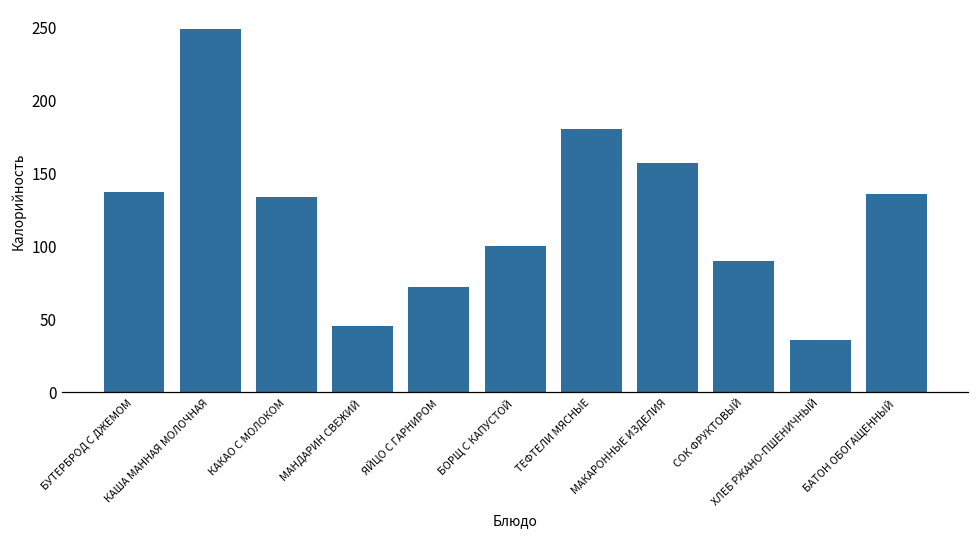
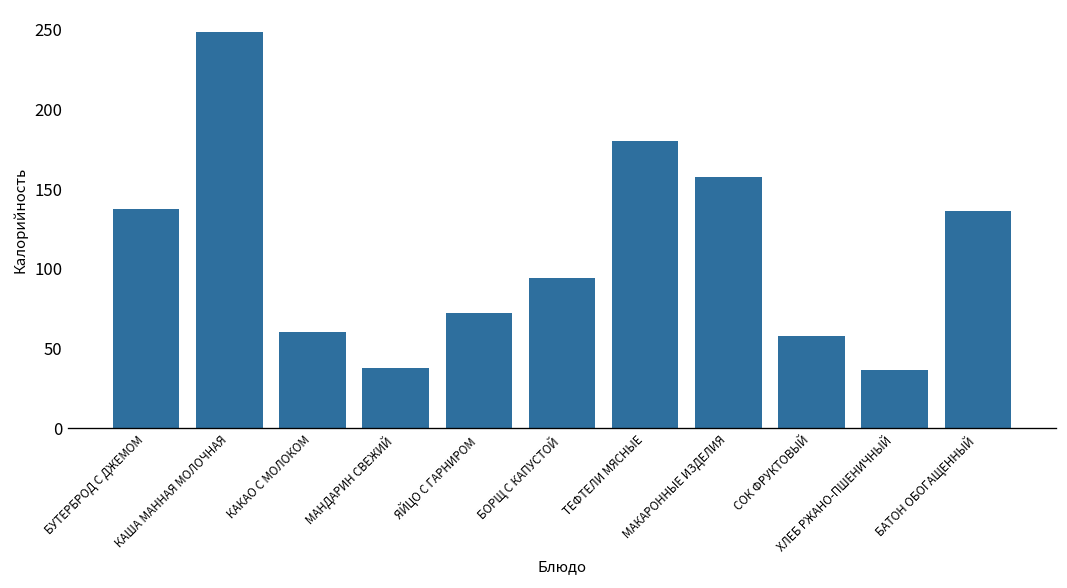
КАКАО С МОЛОКОМ: 134 -> 60
МАНДАРИН СВЕЖИЙ: 46 -> 38
БОРЩ С КАПУСТОЙ: 101 -> 94
СОК ФРУКТОВЫЙ: 90 -> 58
